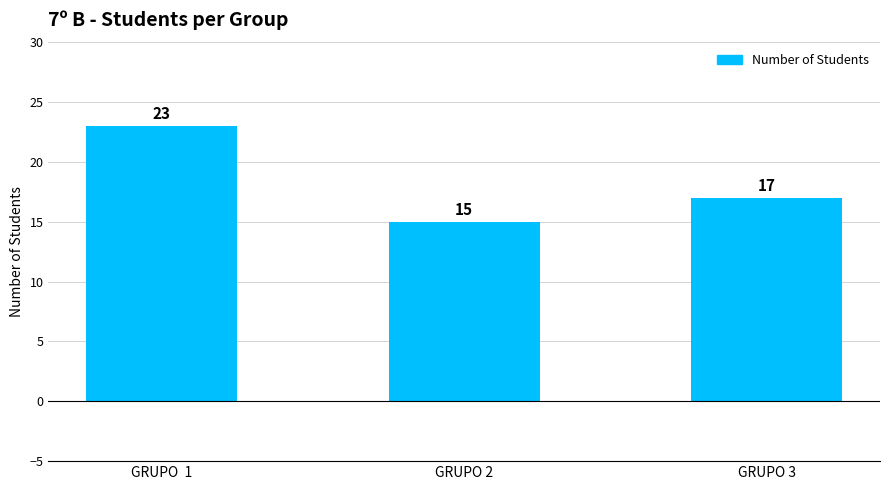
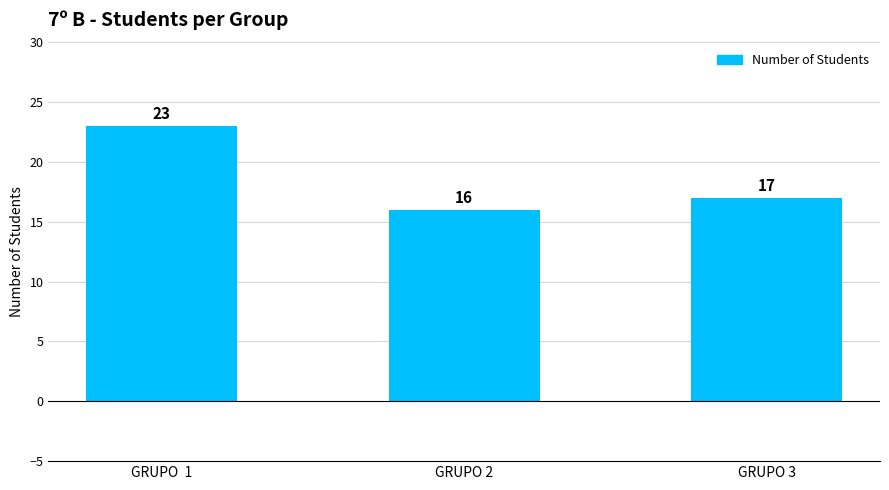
GRUPO 2: 15 -> 16
